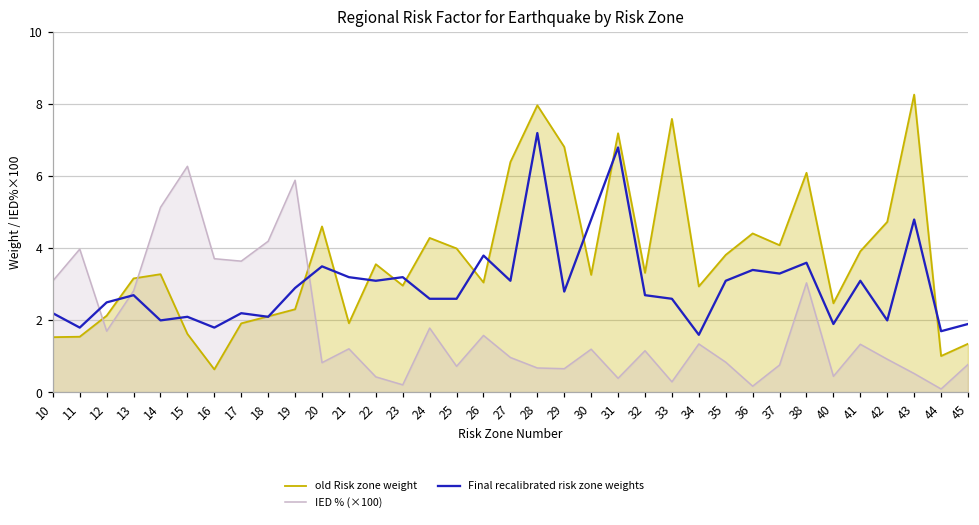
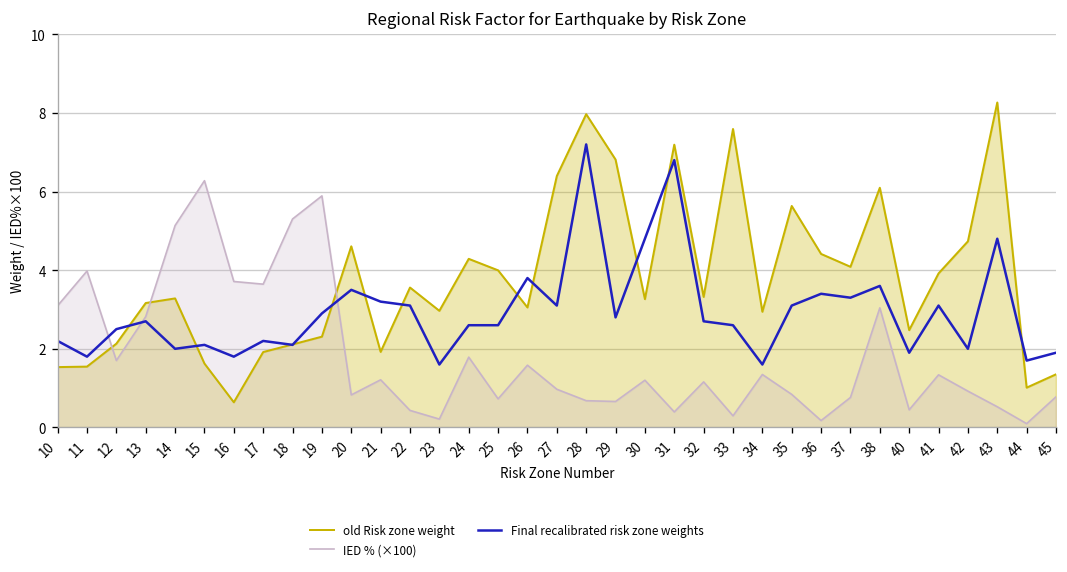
IED % (×100), 18: 4.2 -> 5.3
Final recalibrated risk zone weights, 23: 3.2 -> 1.6
old Risk zone weight, 35: 3.8 -> 5.6
